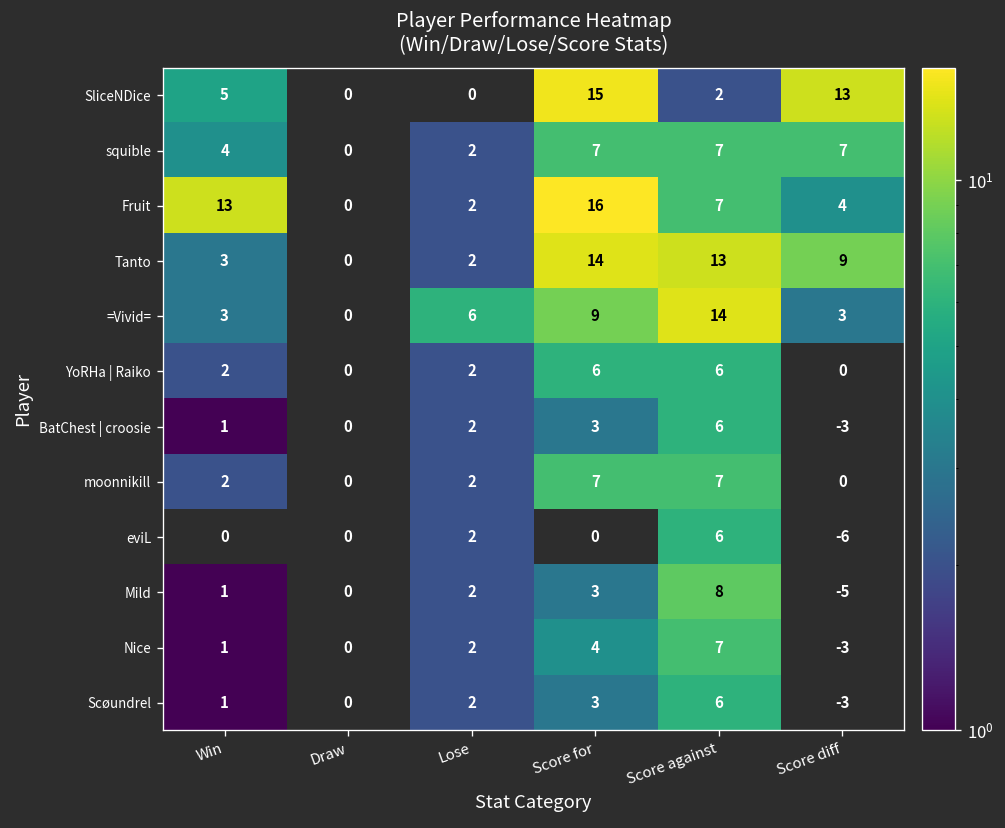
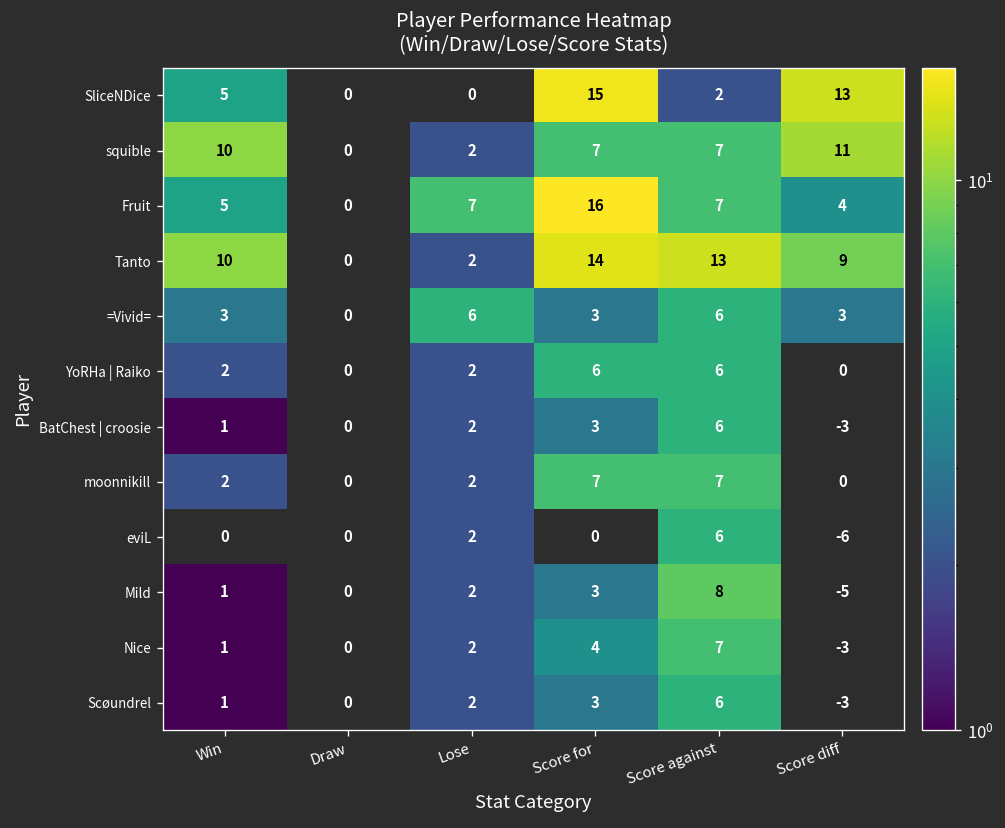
squible, Win: 4 -> 10
squible, Score diff: 7 -> 11
Fruit, Win: 13 -> 5
Fruit, Lose: 2 -> 7
Tanto, Win: 3 -> 10
=Vivid=, Score for: 9 -> 3
=Vivid=, Score against: 14 -> 6
